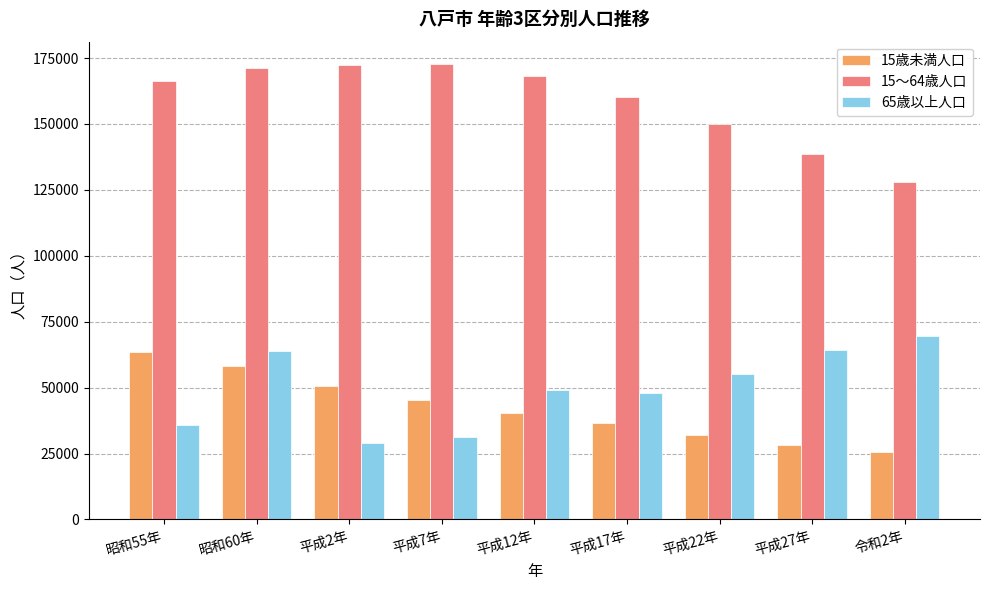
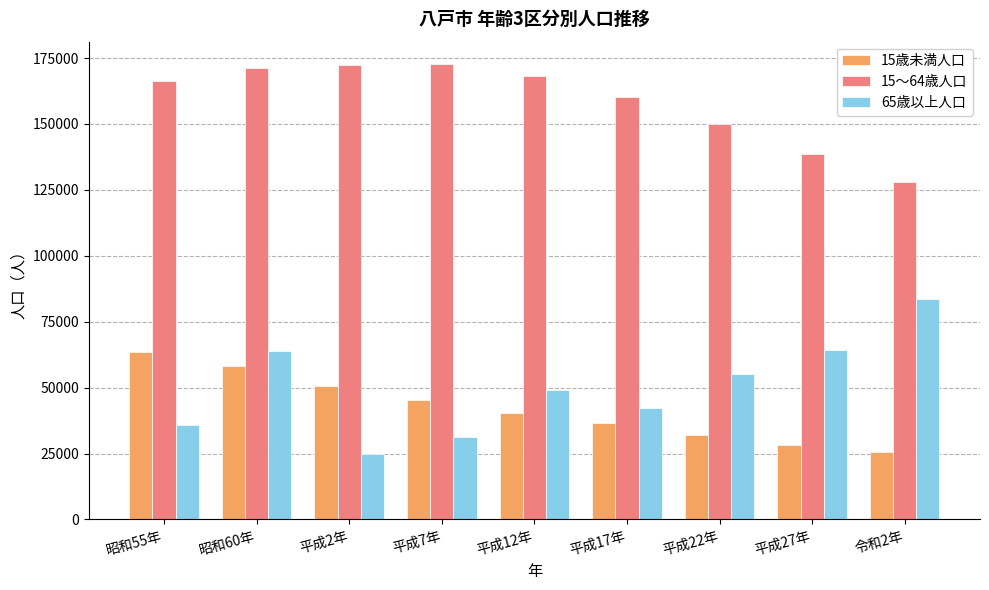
65歳以上人口, 平成2年: 29000 -> 25000
65歳以上人口, 平成17年: 48000 -> 42000
65歳以上人口, 令和2年: 70000 -> 84000
